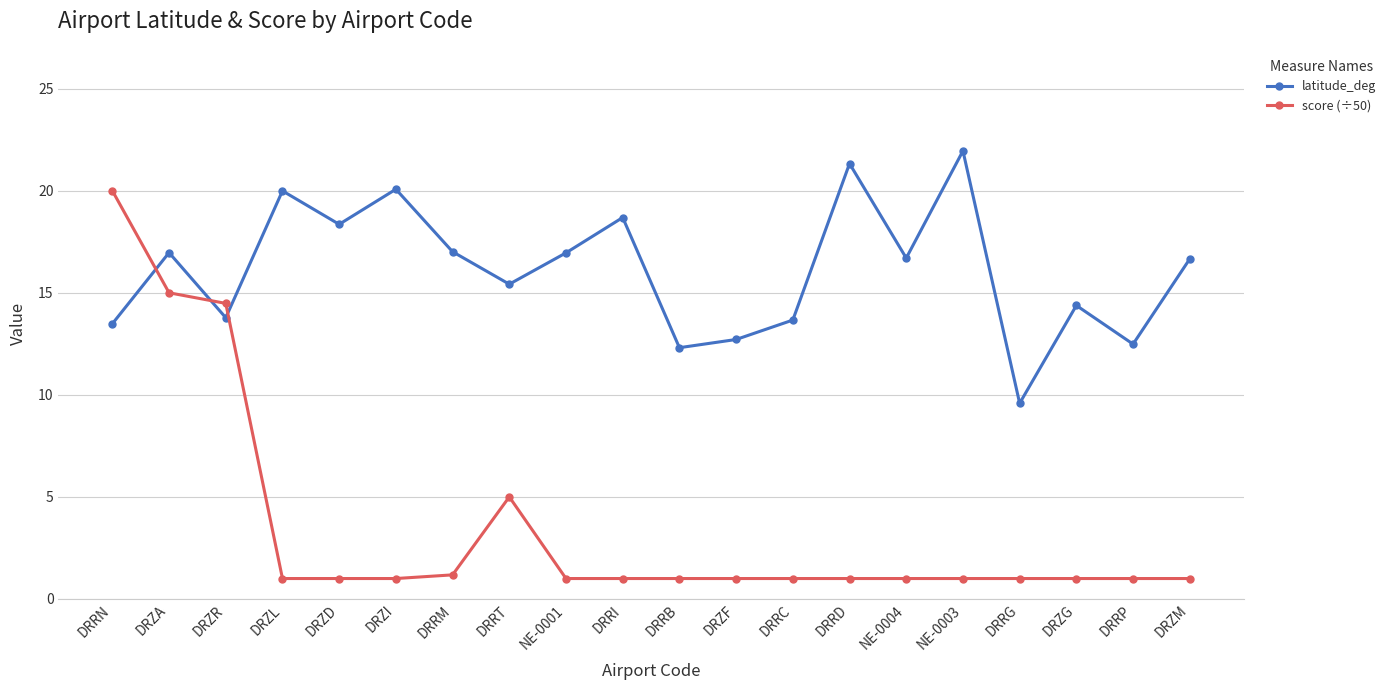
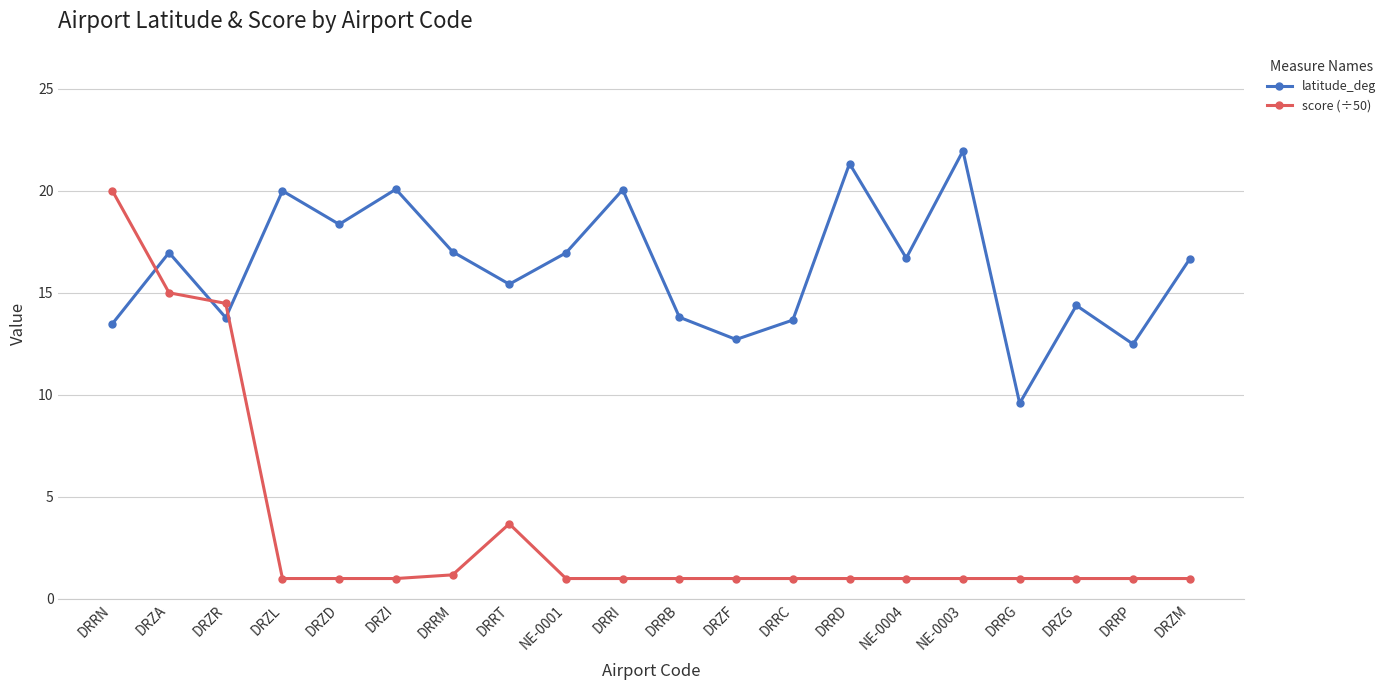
score (÷50), DRRT: 5.0 -> 3.7
latitude_deg, DRRI: 18.7 -> 20.0
latitude_deg, DRRB: 12.3 -> 13.8
